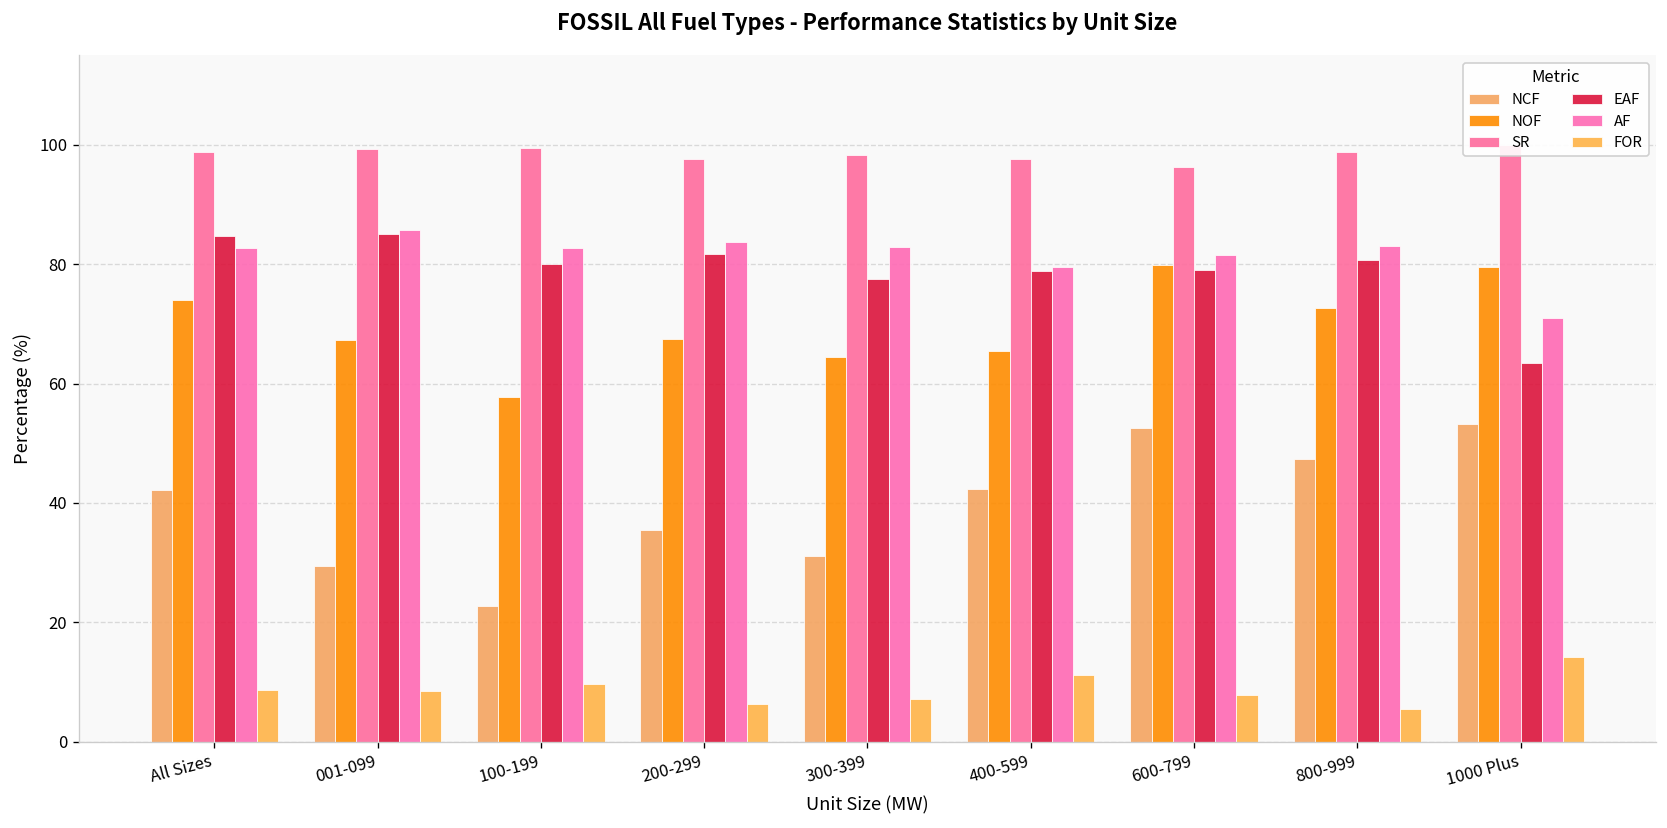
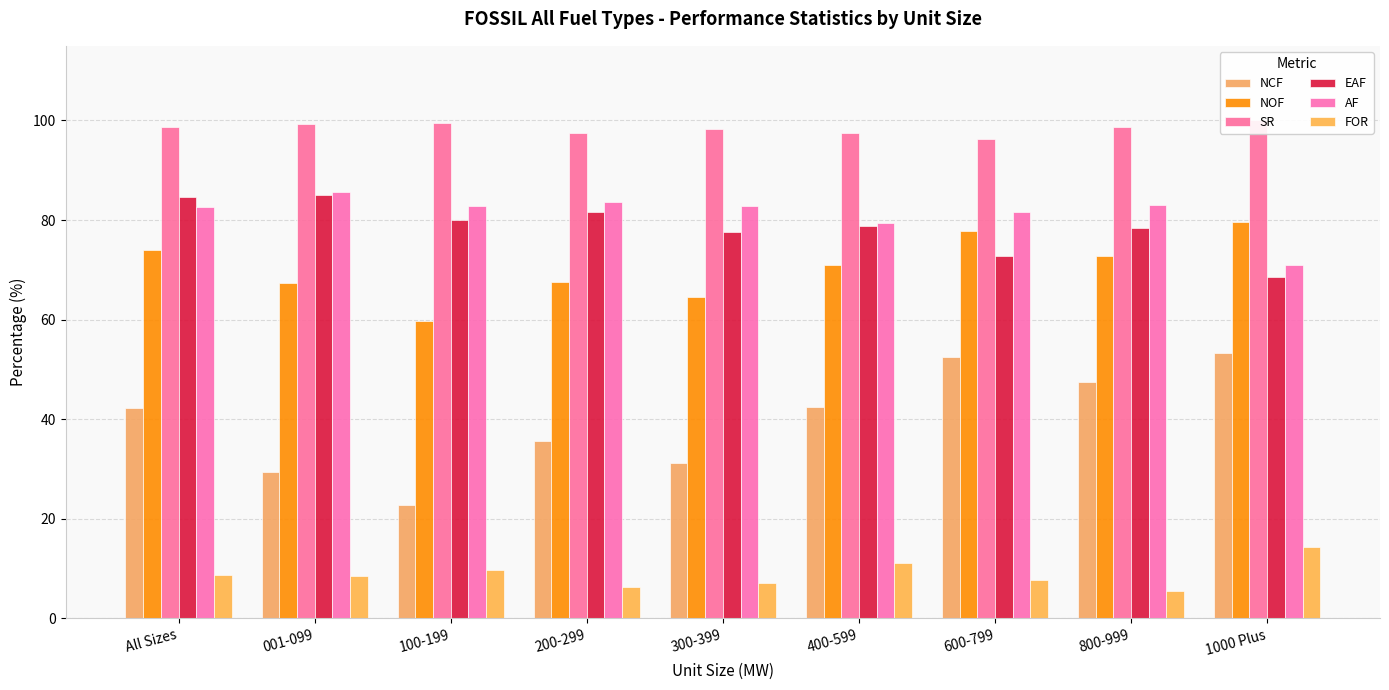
NOF, 100-199: 58 -> 60
NOF, 400-599: 66 -> 71
NOF, 600-799: 80 -> 78
EAF, 600-799: 79 -> 73
EAF, 800-999: 81 -> 78
EAF, 1000 Plus: 63 -> 69
